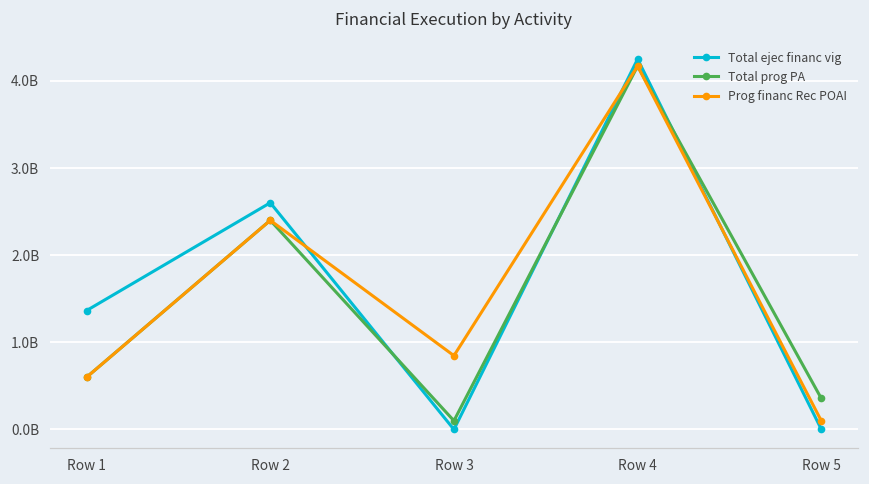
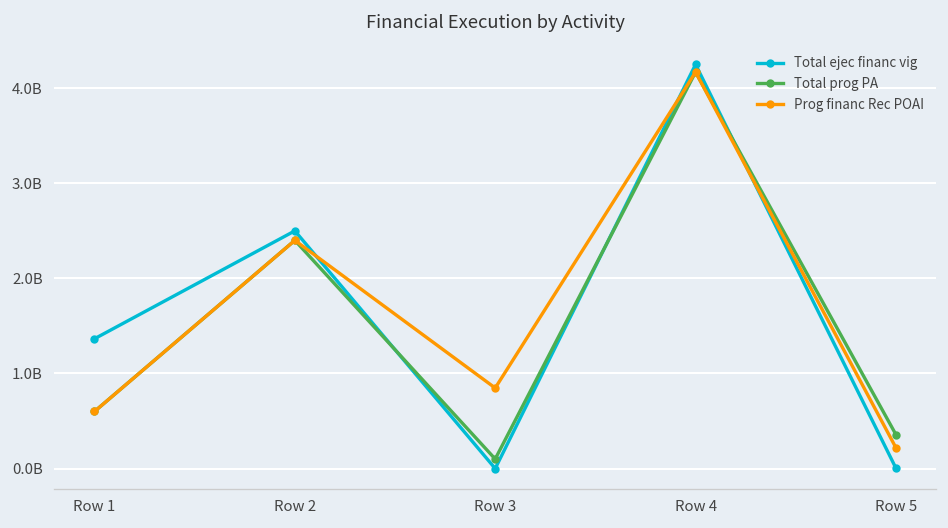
Total ejec financ vig, Row 2: 2600000000 -> 2500000000
Prog financ Rec POAI, Row 5: 100000000 -> 200000000
